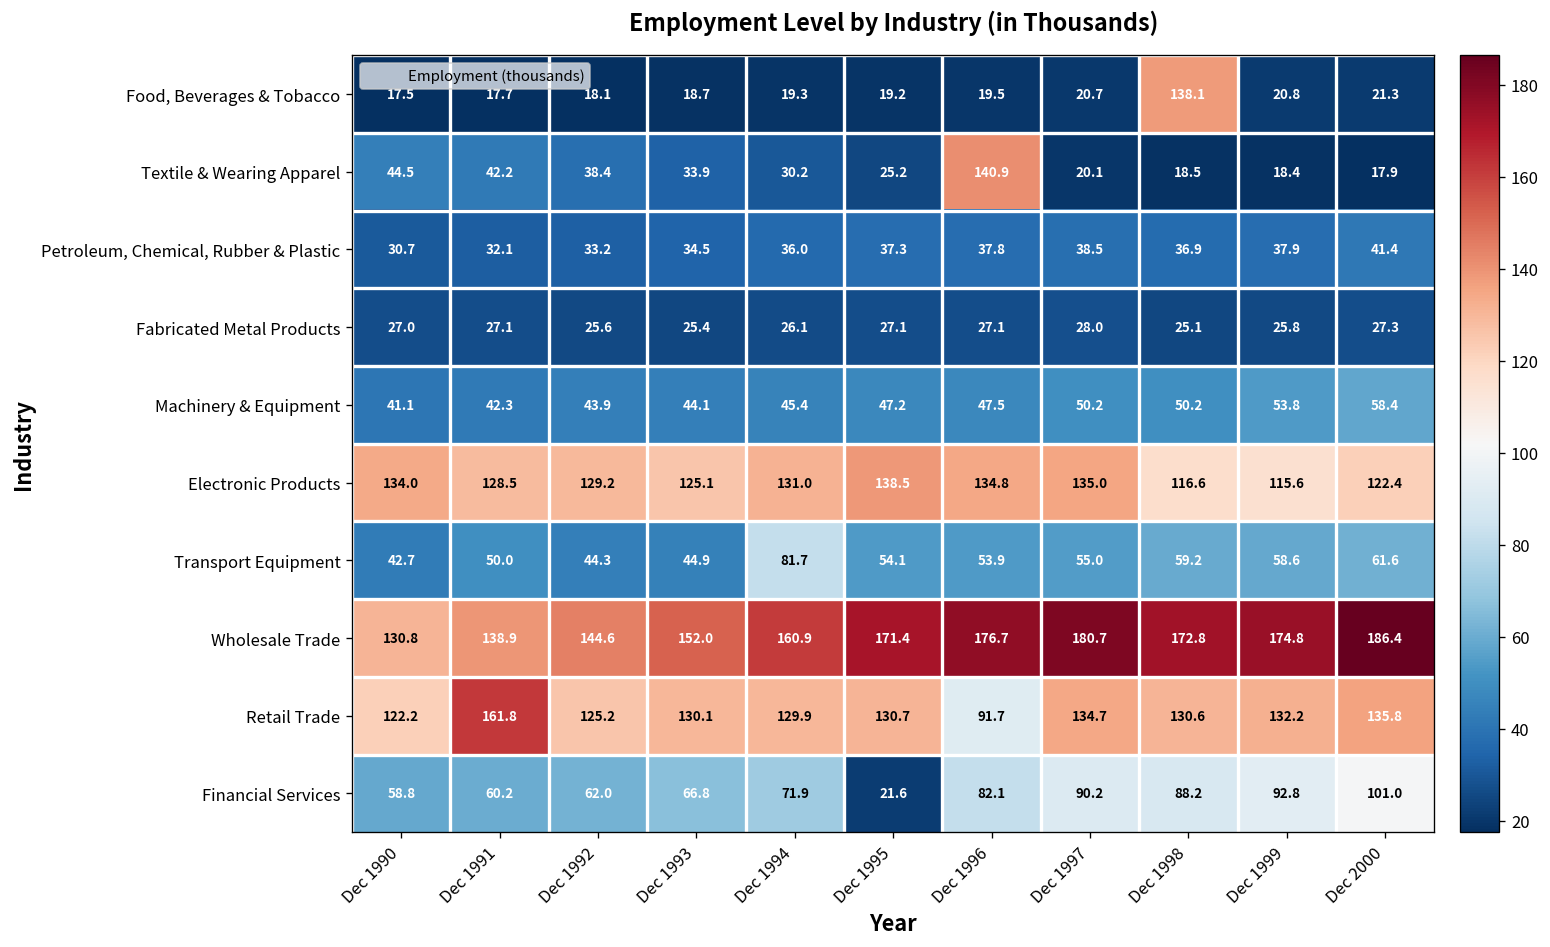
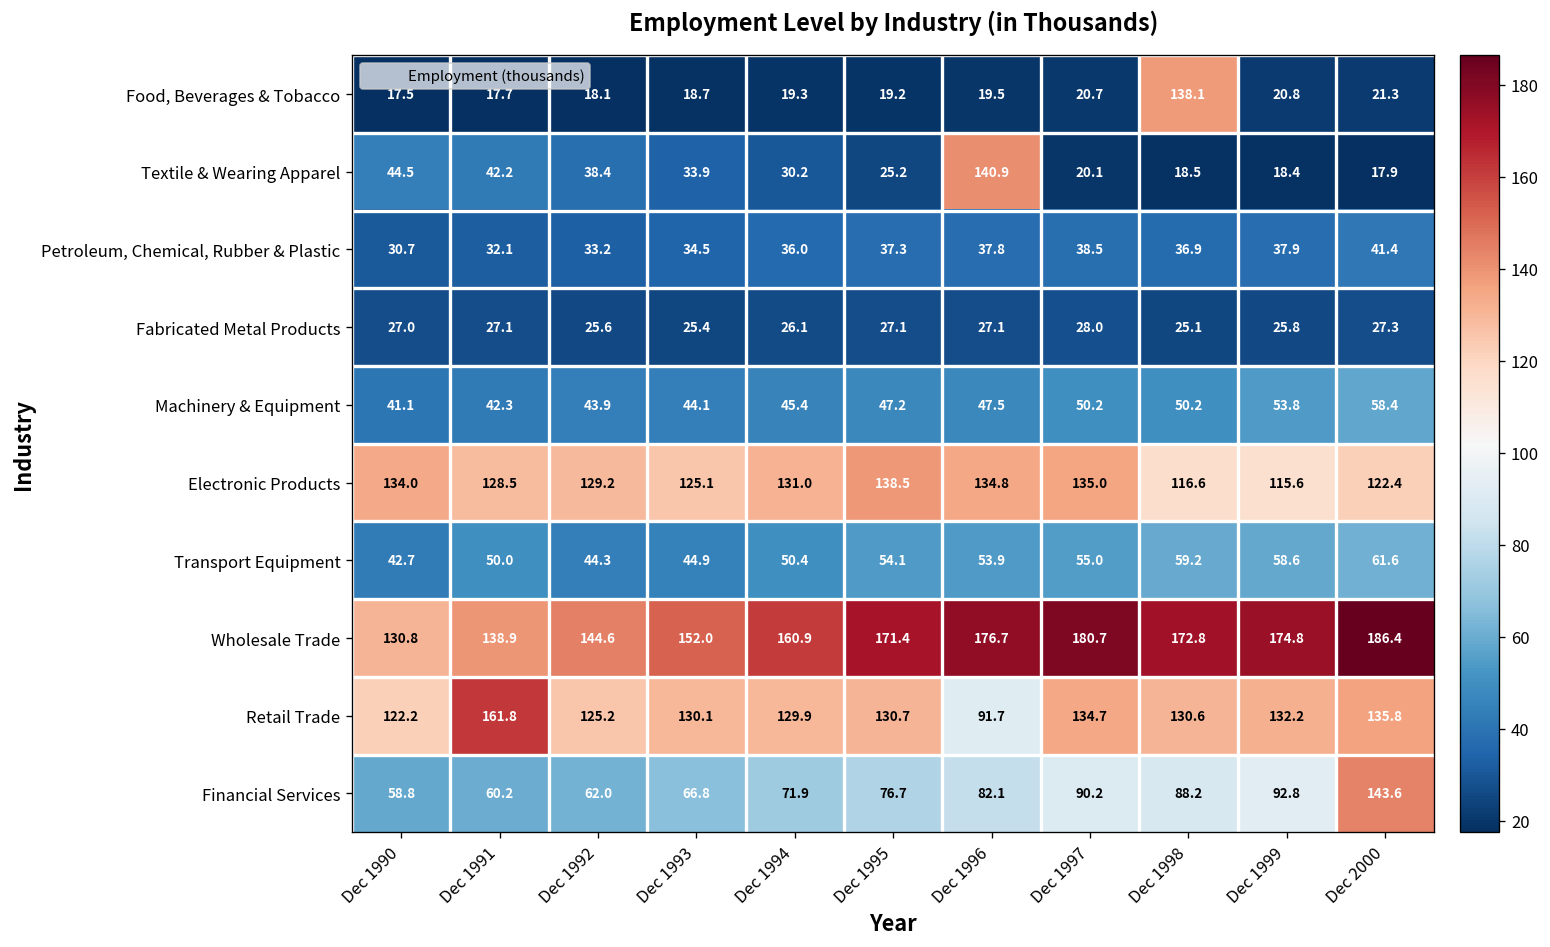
Transport Equipment, Dec 1994: 81.7 -> 50.4
Financial Services, Dec 1995: 21.6 -> 76.7
Financial Services, Dec 2000: 101.0 -> 143.6
